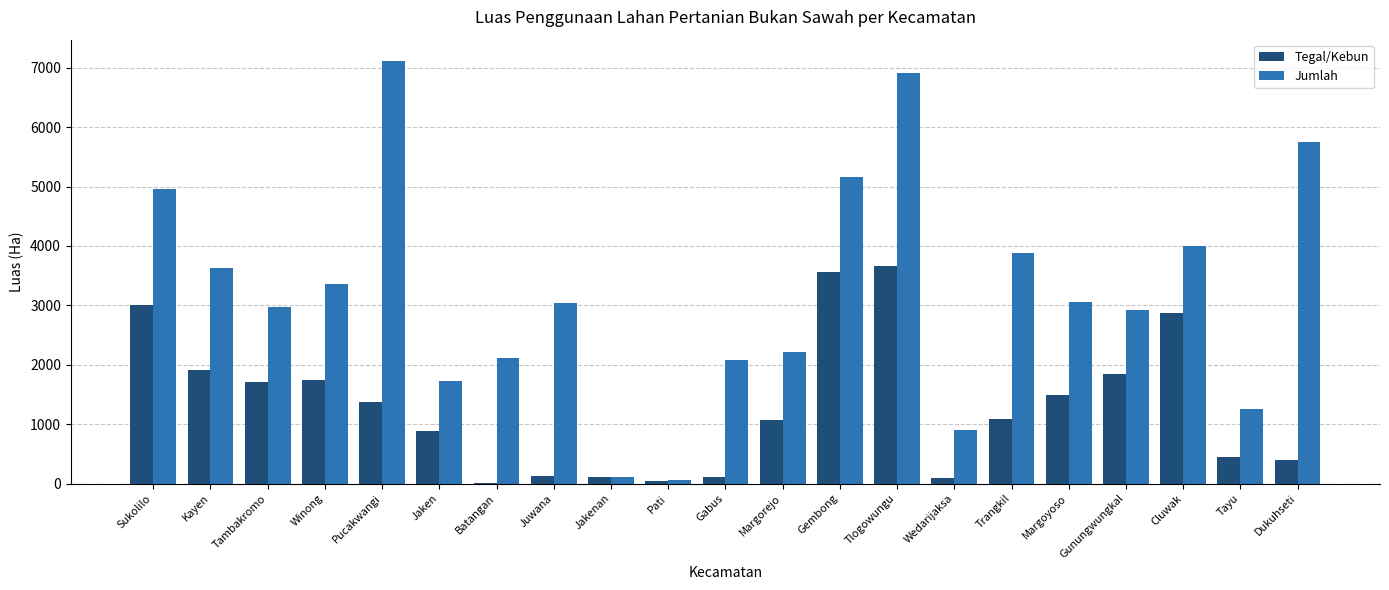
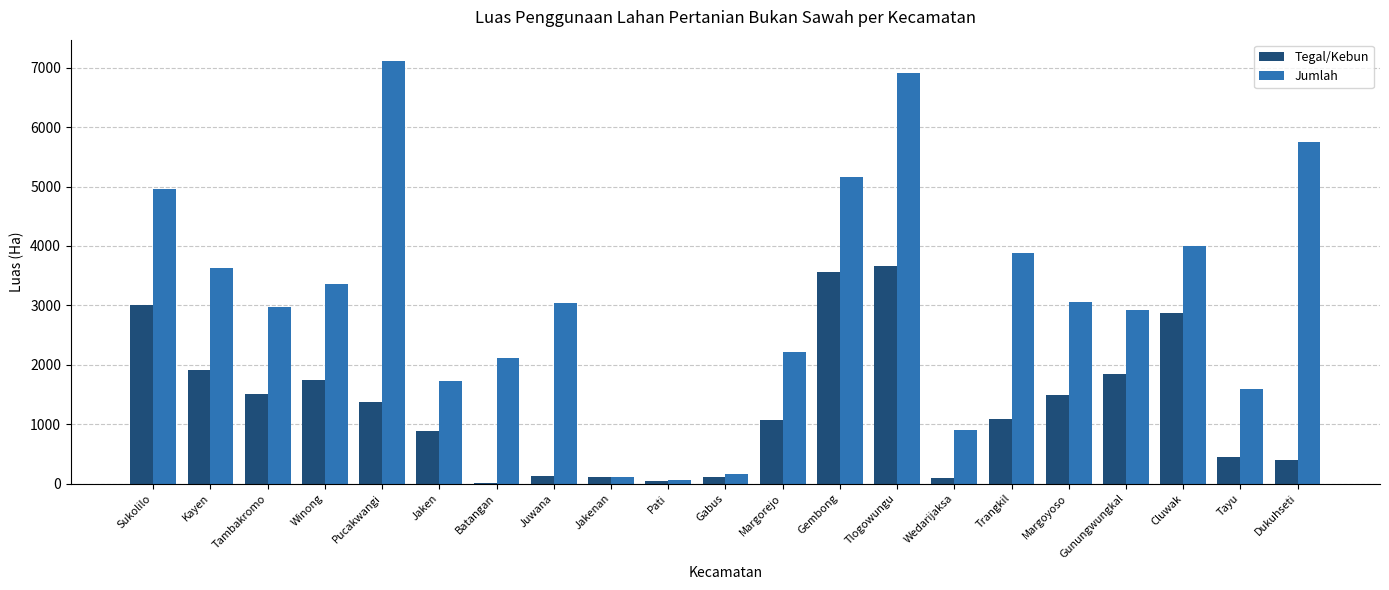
Tegal/Kebun, Tambakromo: 1700 -> 1500
Jumlah, Gabus: 2100 -> 200
Jumlah, Tayu: 1300 -> 1600
